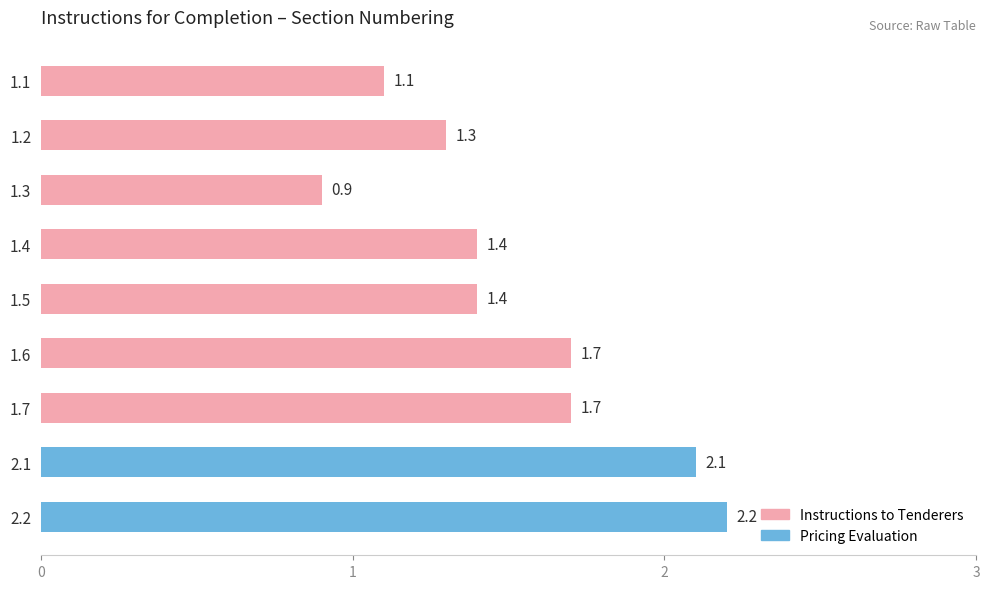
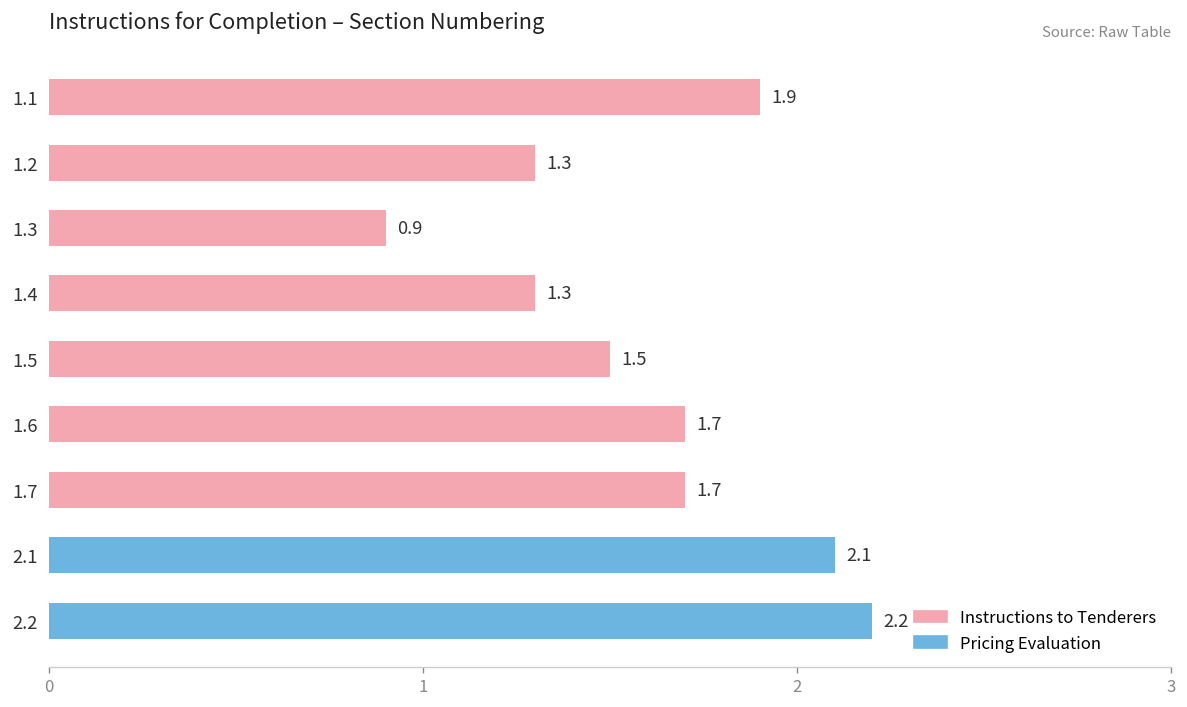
1.1: 1.1 -> 1.9
1.4: 1.4 -> 1.3
1.5: 1.4 -> 1.5
